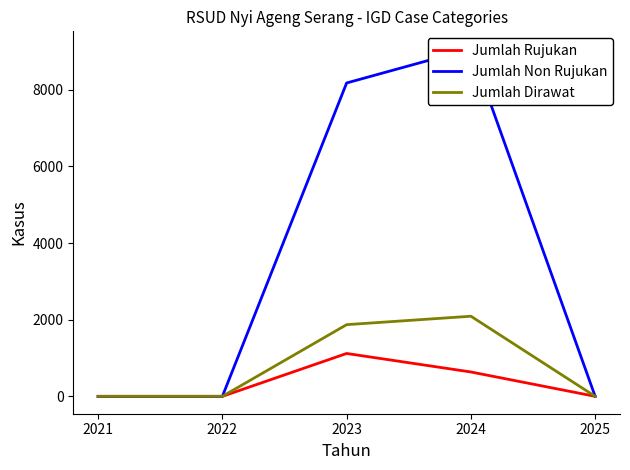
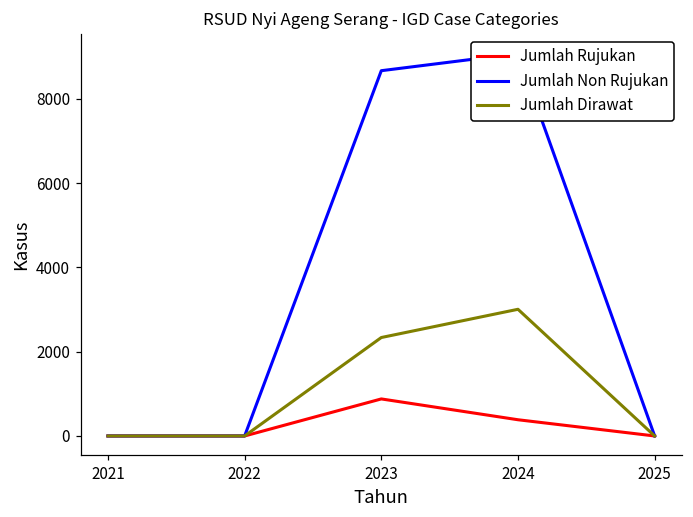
Jumlah Rujukan, 2023: 1100 -> 900
Jumlah Non Rujukan, 2023: 8200 -> 8700
Jumlah Dirawat, 2023: 1900 -> 2300
Jumlah Rujukan, 2024: 600 -> 400
Jumlah Dirawat, 2024: 2100 -> 3000
